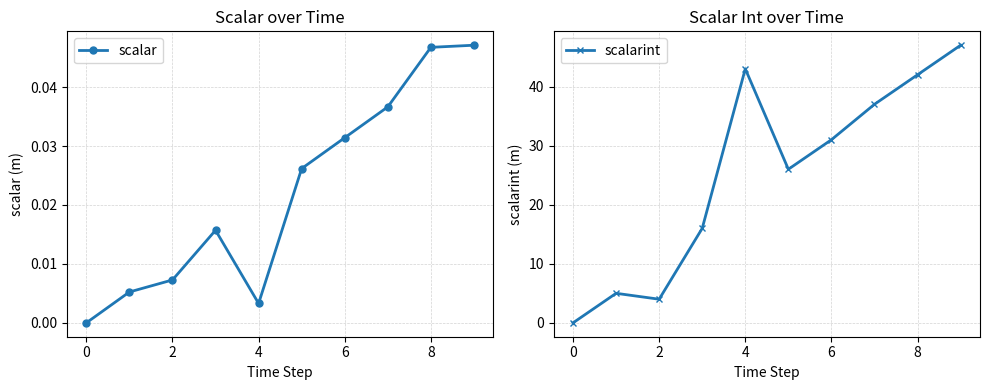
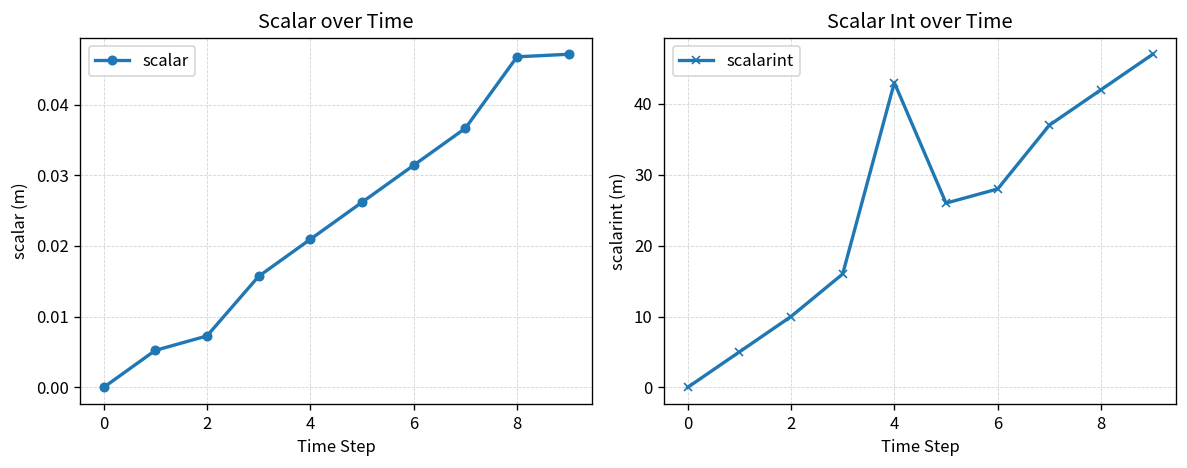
Scalar over Time, 4: 0.003 -> 0.021
Scalar Int over Time, 2: 4 -> 10
Scalar Int over Time, 6: 31 -> 28
